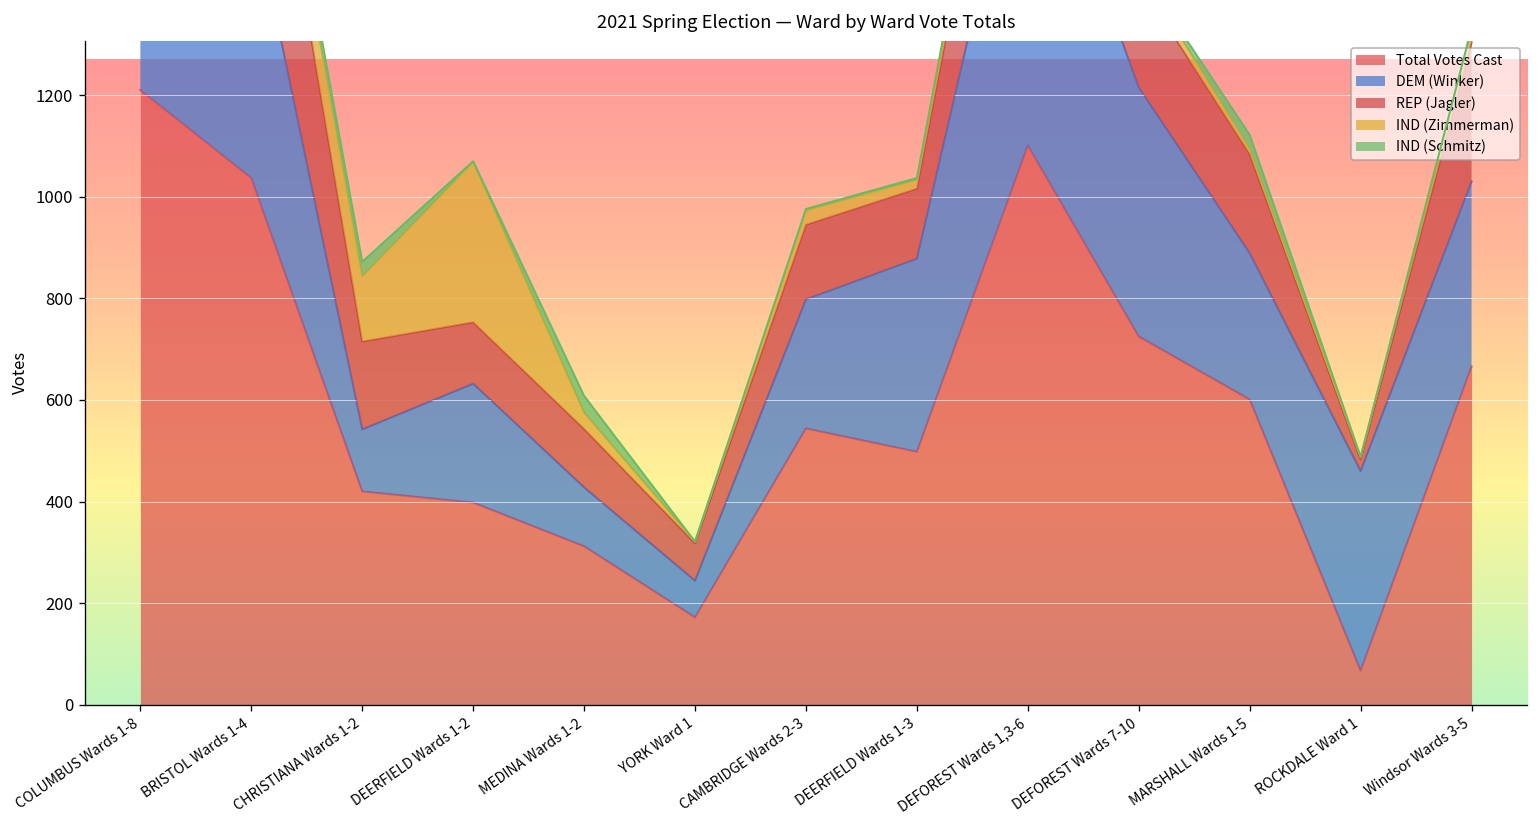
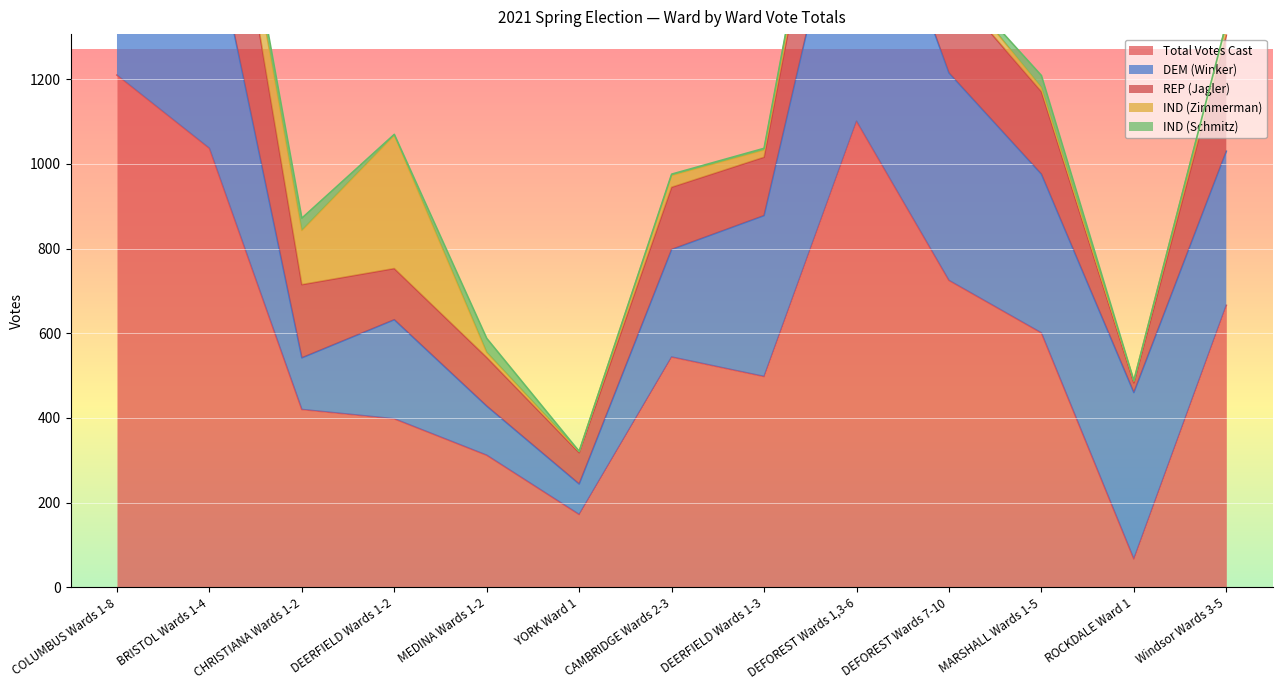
IND (Zimmerman), MEDINA Wards 1-2: 30 -> 10
DEM (Winker), MARSHALL Wards 1-5: 290 -> 380
